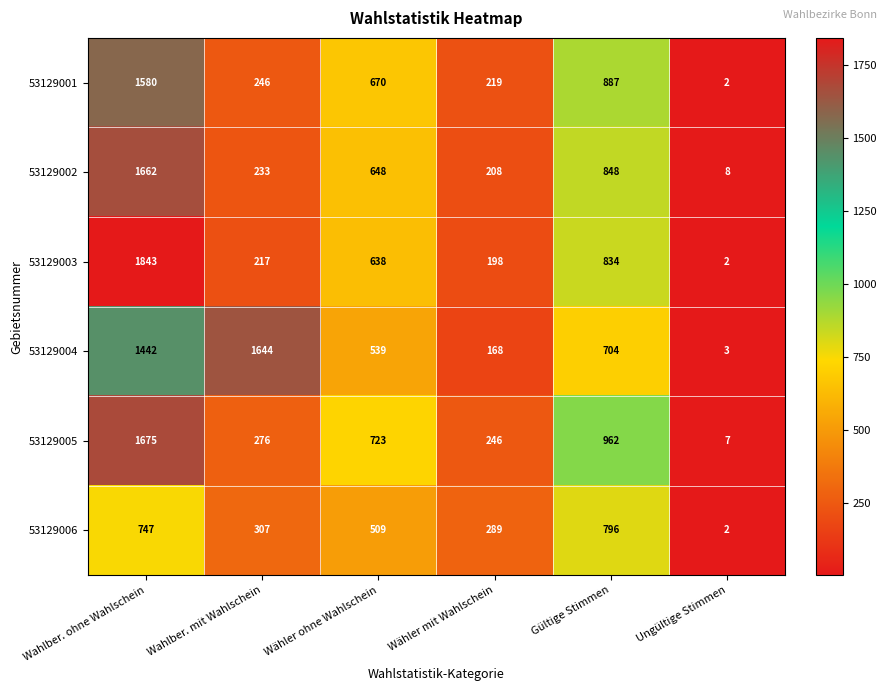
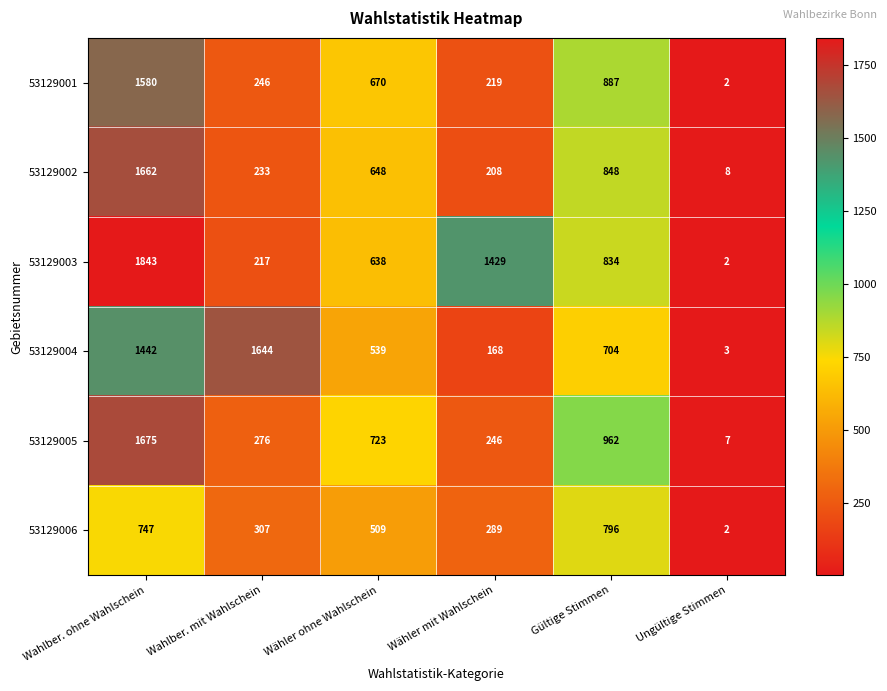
53129003, Wähler mit Wahlschein: 198 -> 1429
